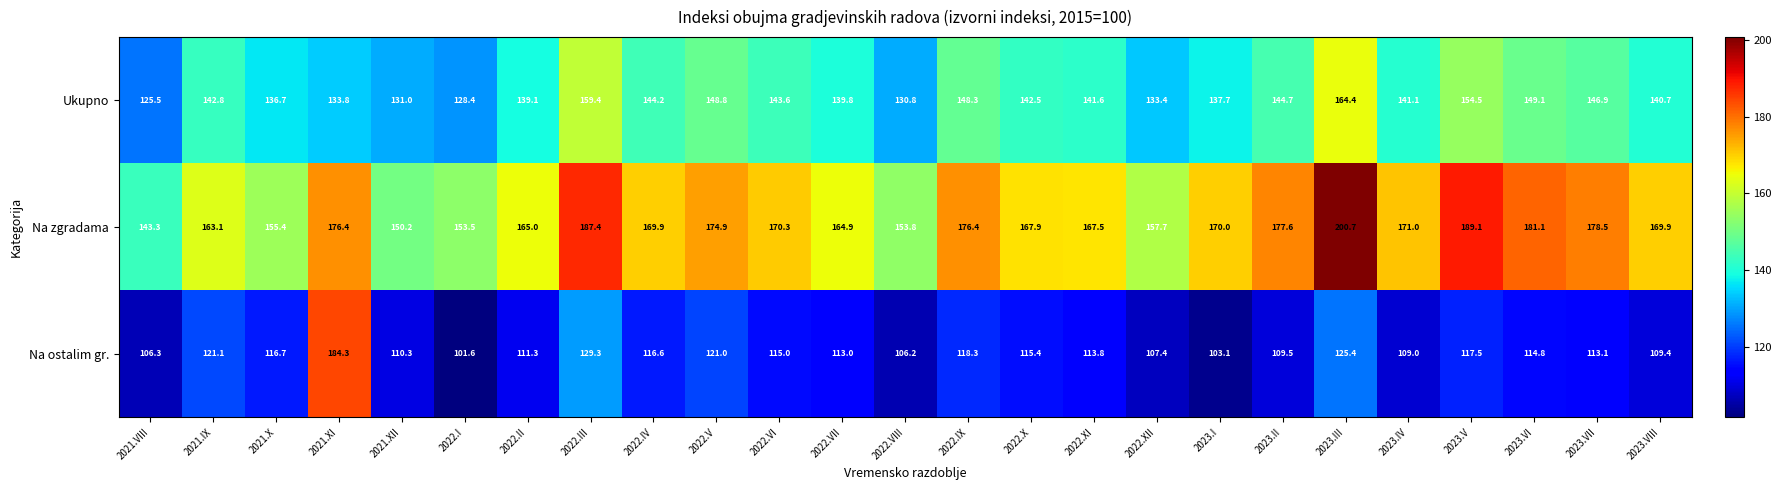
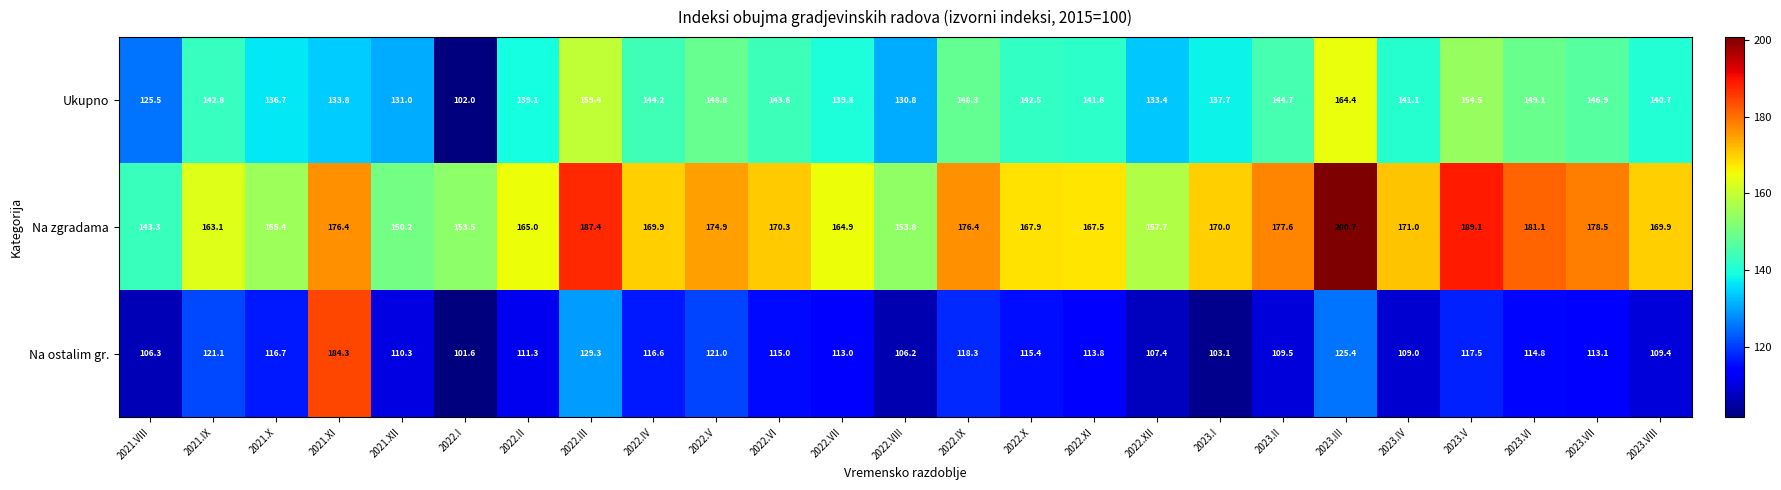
Ukupno, 2022.I: 128.4 -> 102.0
